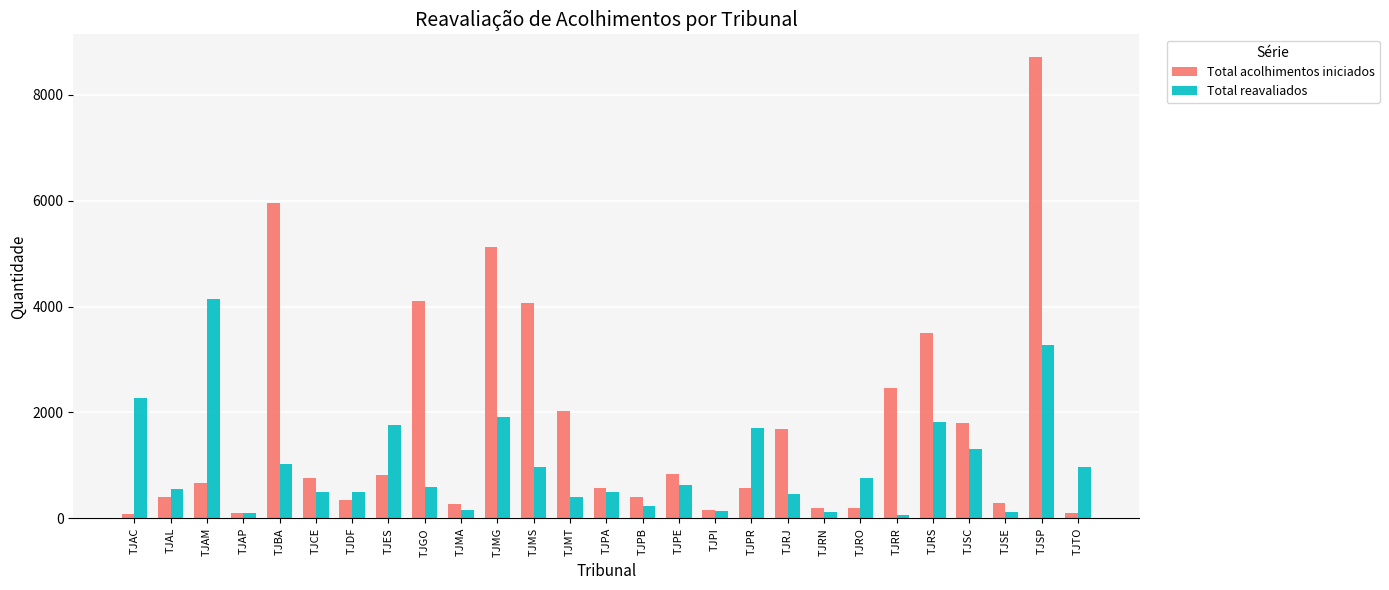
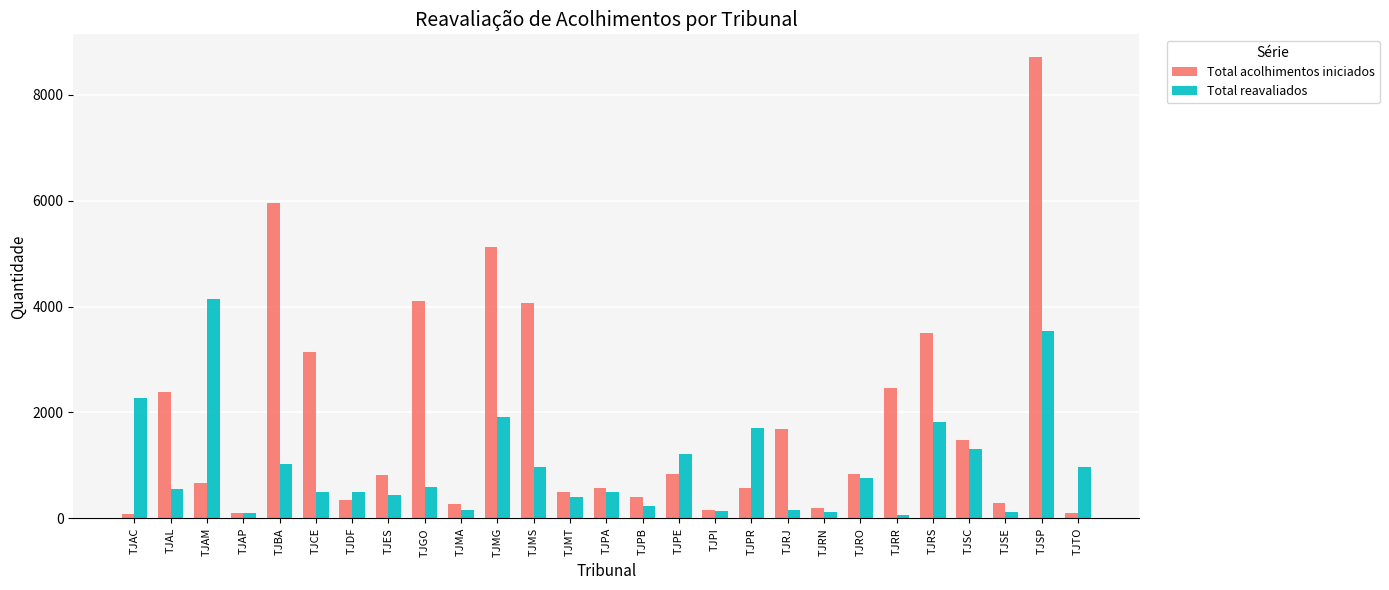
Total acolhimentos iniciados, TJAL: 400 -> 2400
Total acolhimentos iniciados, TJCE: 800 -> 3100
Total reavaliados, TJES: 1800 -> 400
Total acolhimentos iniciados, TJMT: 2000 -> 500
Total reavaliados, TJPE: 600 -> 1200
Total reavaliados, TJRJ: 500 -> 200
Total acolhimentos iniciados, TJRO: 200 -> 800
Total acolhimentos iniciados, TJSC: 1800 -> 1500
Total reavaliados, TJSP: 3300 -> 3500
